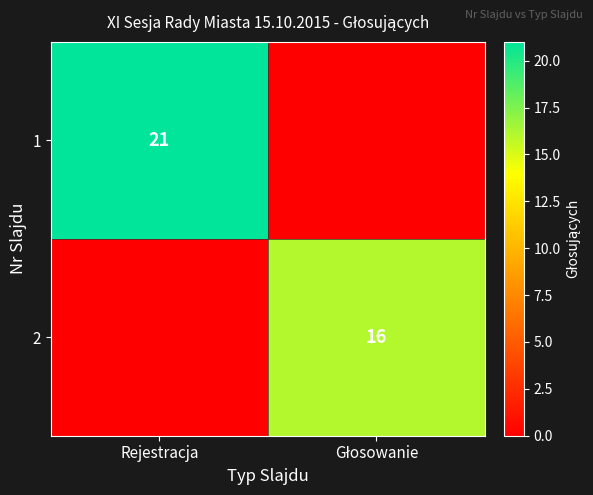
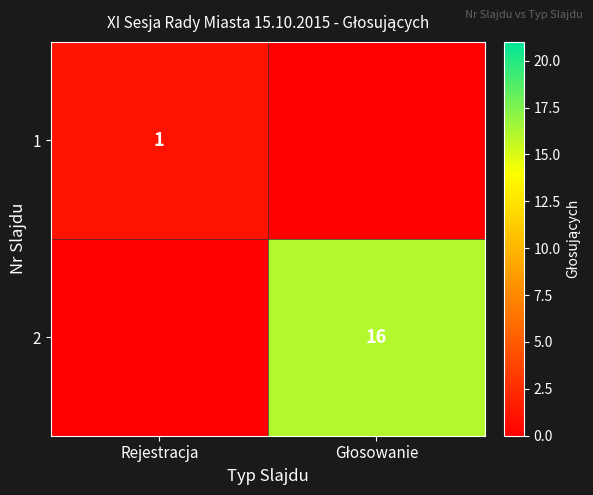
1, Rejestracja: 21 -> 1
